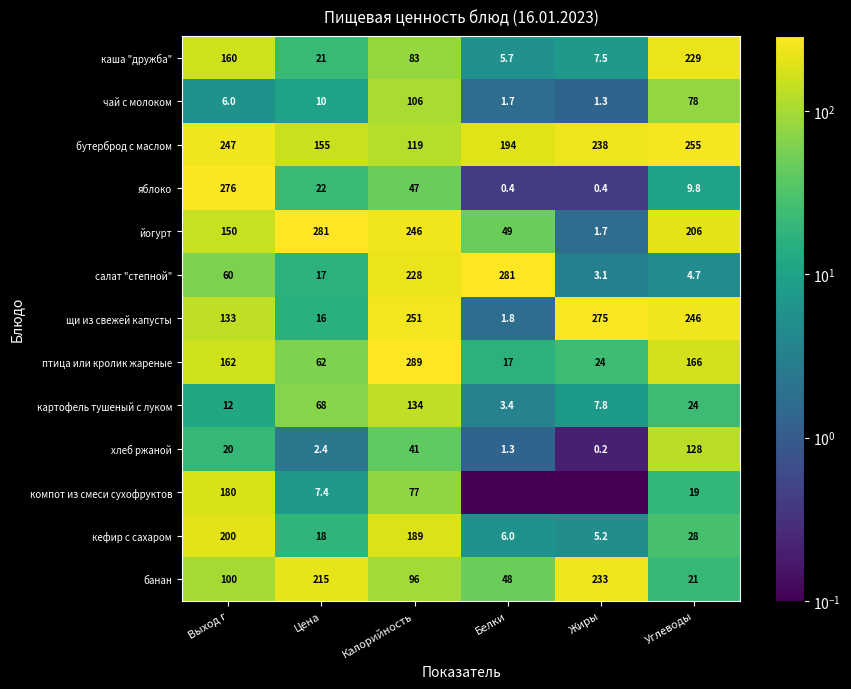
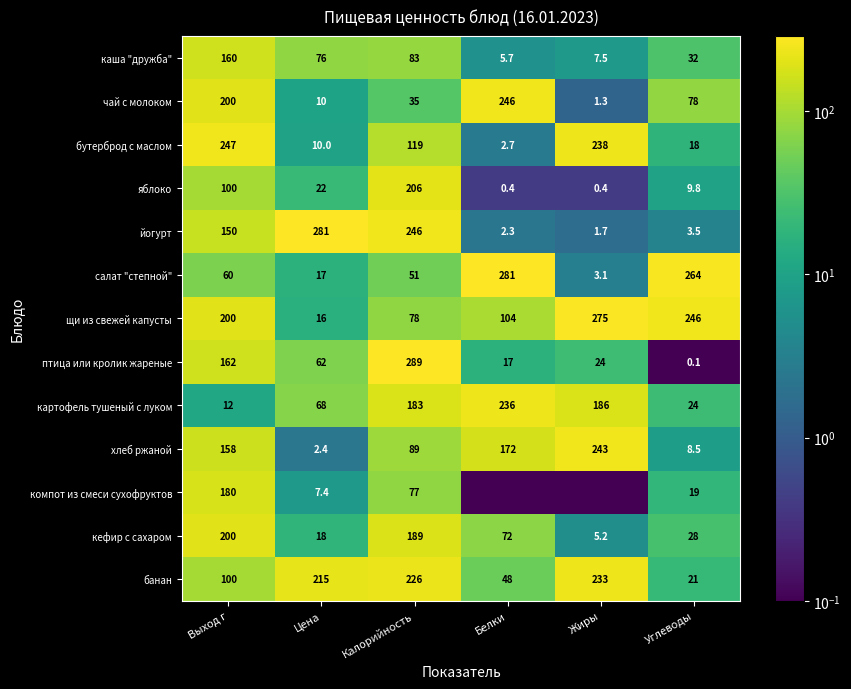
каша "дружба", Цена: 21 -> 76
каша "дружба", Углеводы: 229 -> 32
чай с молоком, Выход г: 6.0 -> 200
чай с молоком, Калорийность: 106 -> 35
чай с молоком, Белки: 1.7 -> 246
бутерброд с маслом, Цена: 155 -> 10.0
бутерброд с маслом, Белки: 194 -> 2.7
бутерброд с маслом, Углеводы: 255 -> 18
яблоко, Выход г: 276 -> 100
яблоко, Калорийность: 47 -> 206
йогурт, Белки: 49 -> 2.3
йогурт, Углеводы: 206 -> 3.5
салат "степной", Калорийность: 228 -> 51
салат "степной", Углеводы: 4.7 -> 264
щи из свежей капусты, Выход г: 133 -> 200
щи из свежей капусты, Калорийность: 251 -> 78
щи из свежей капусты, Белки: 1.8 -> 104
птица или кролик жареные, Углеводы: 166 -> 0.1
картофель тушеный с луком, Калорийность: 134 -> 183
картофель тушеный с луком, Белки: 3.4 -> 236
картофель тушеный с луком, Жиры: 7.8 -> 186
хлеб ржаной, Выход г: 20 -> 158
хлеб ржаной, Калорийность: 41 -> 89
хлеб ржаной, Белки: 1.3 -> 172
хлеб ржаной, Жиры: 0.2 -> 243
хлеб ржаной, Углеводы: 128 -> 8.5
кефир с сахаром, Белки: 6.0 -> 72
банан, Калорийность: 96 -> 226
